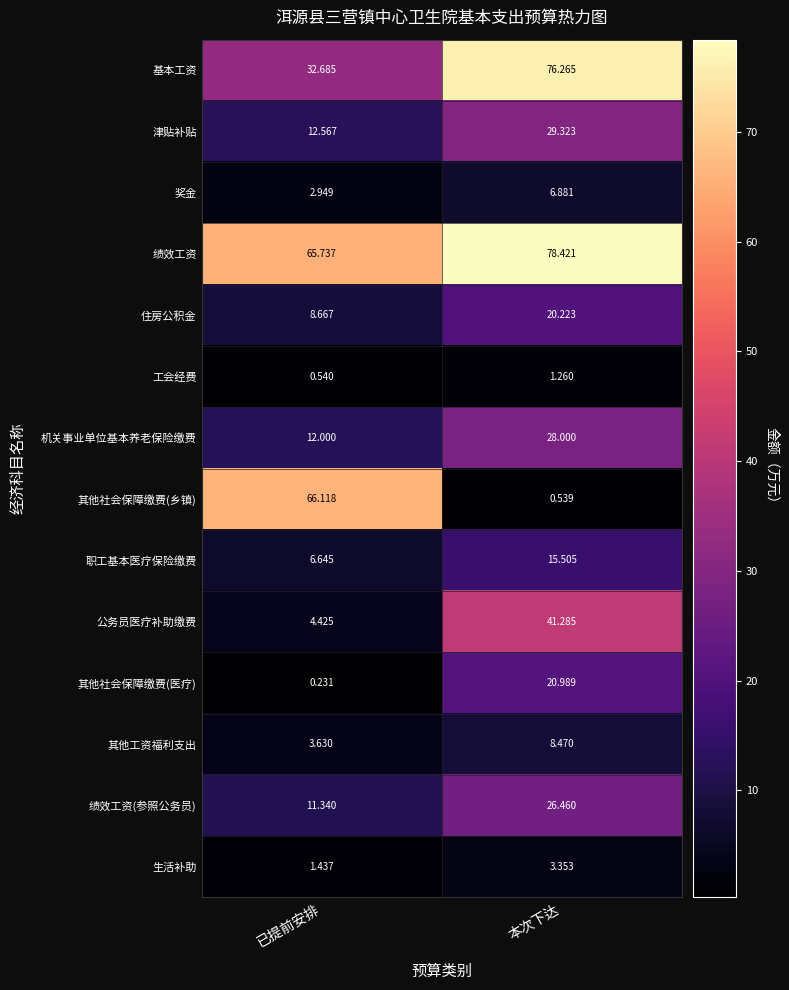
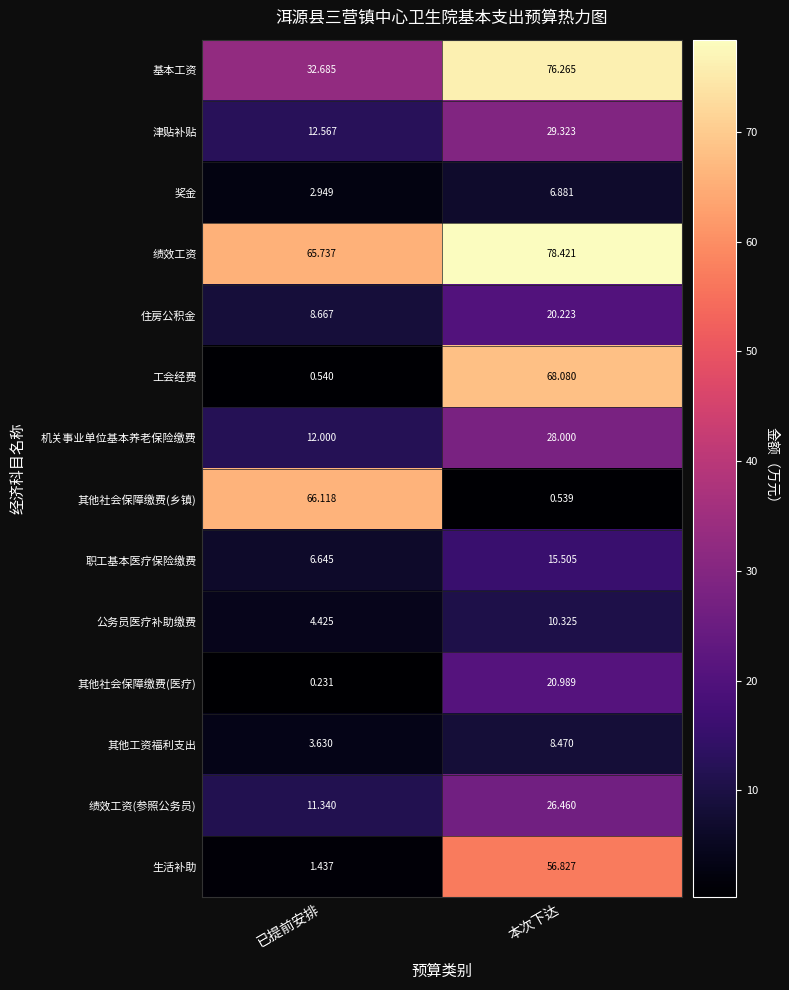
工会经费, 本次下达: 1.260 -> 68.080
公务员医疗补助缴费, 本次下达: 41.285 -> 10.325
生活补助, 本次下达: 3.353 -> 56.827
